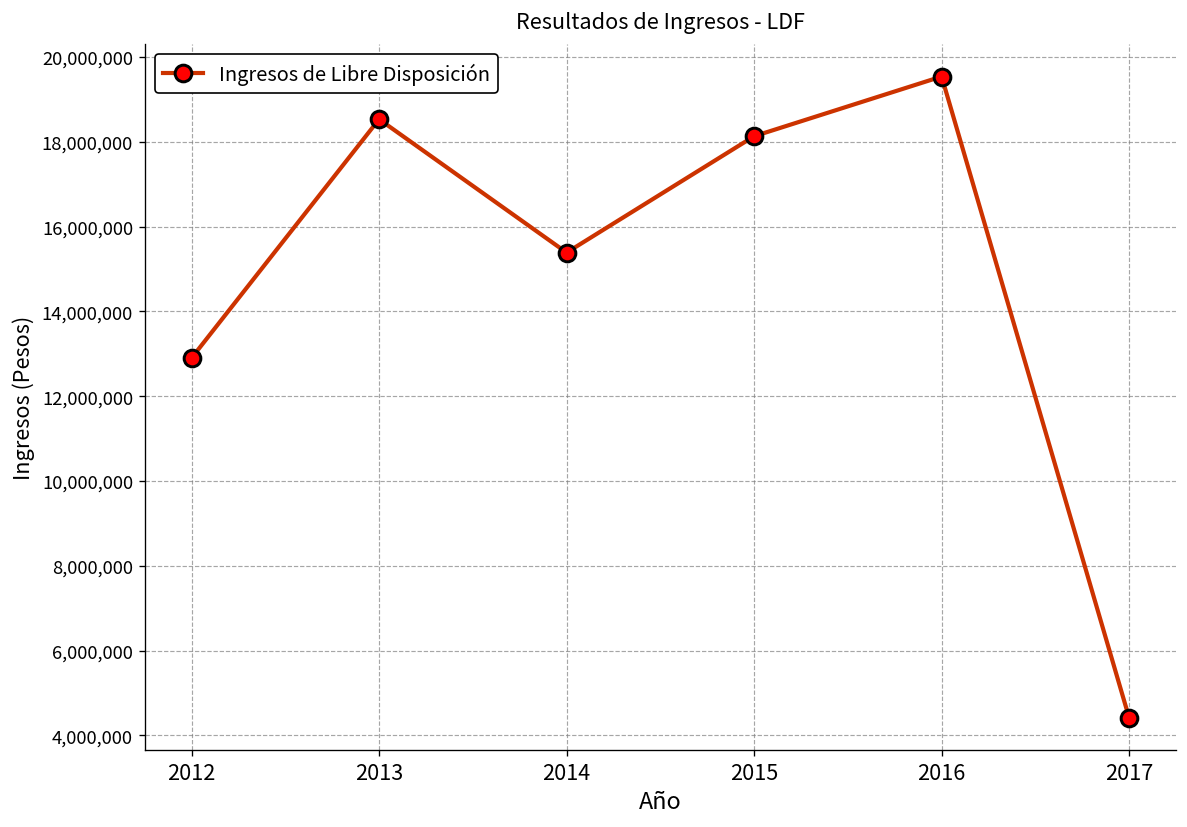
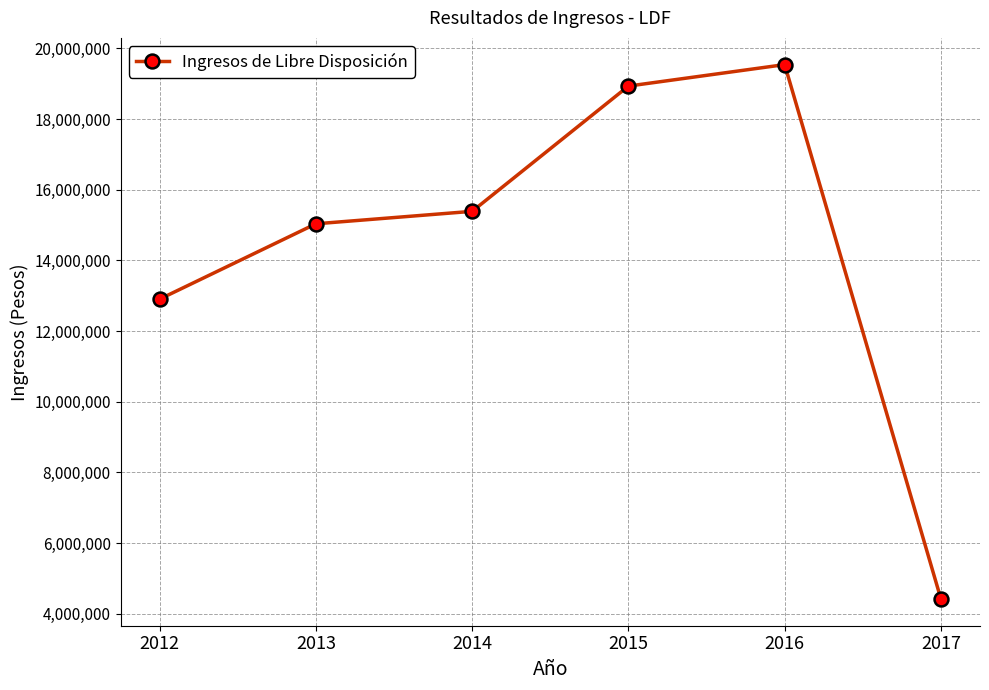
2013: 18,500,000 -> 15,000,000
2015: 18,100,000 -> 18,900,000
